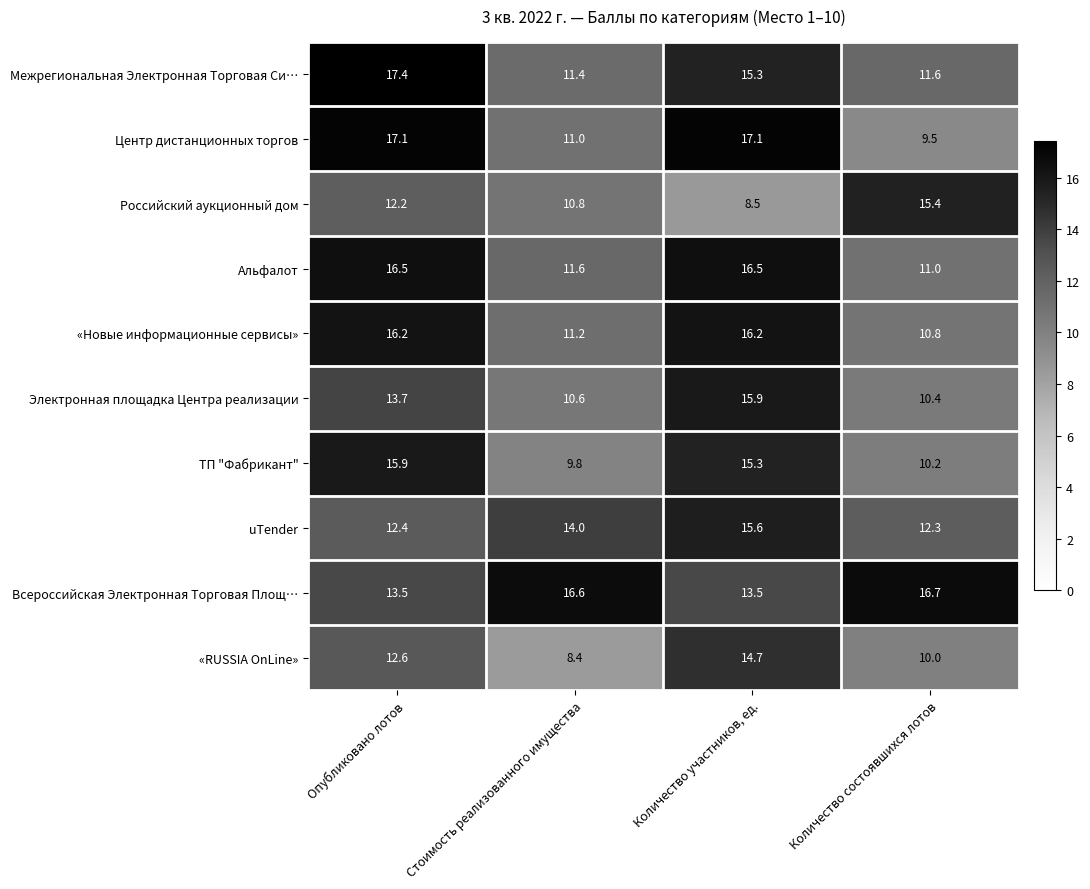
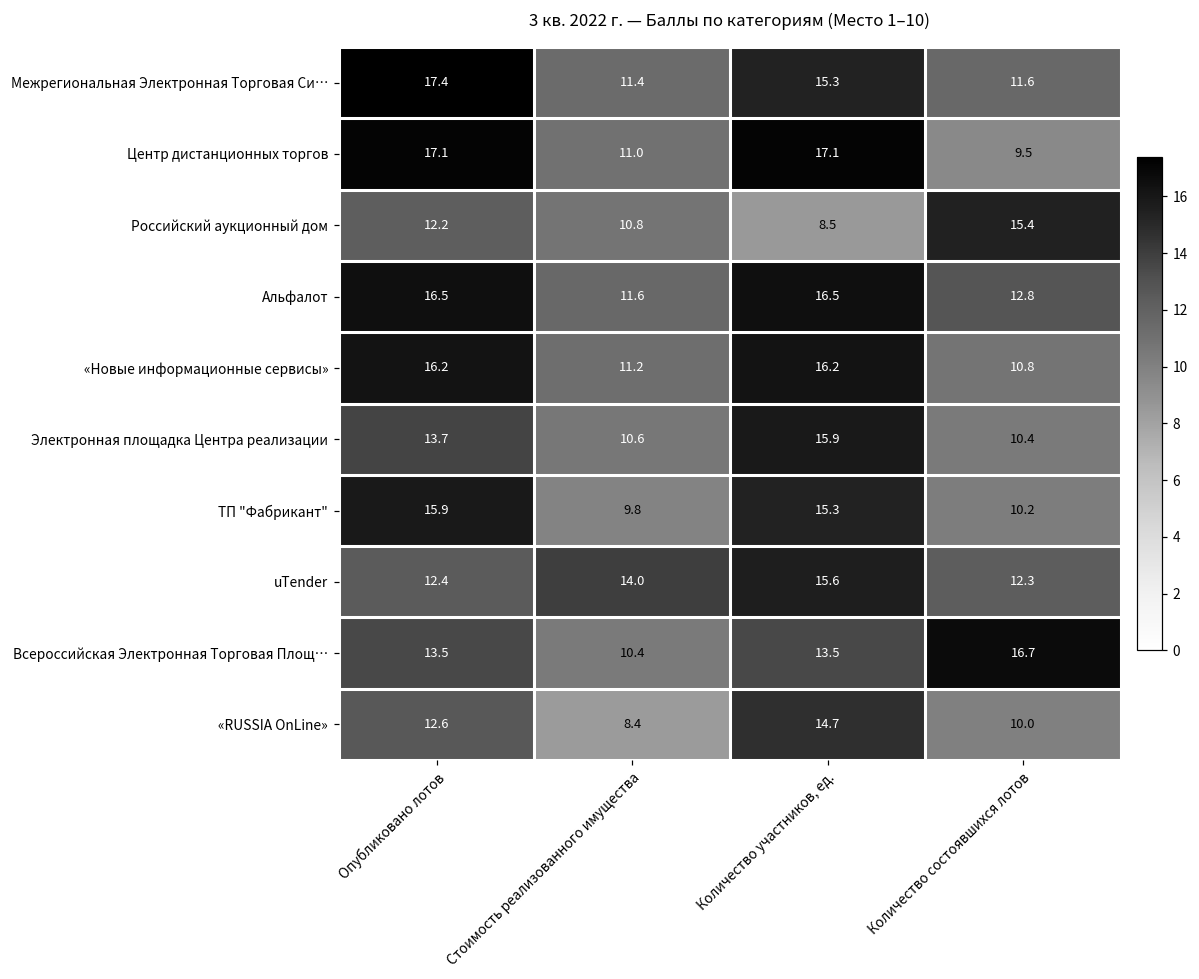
Альфалот, Количество состоявшихся лотов: 11.0 -> 12.8
Всероссийская Электронная Торговая Площ…, Стоимость реализованного имущества: 16.6 -> 10.4
